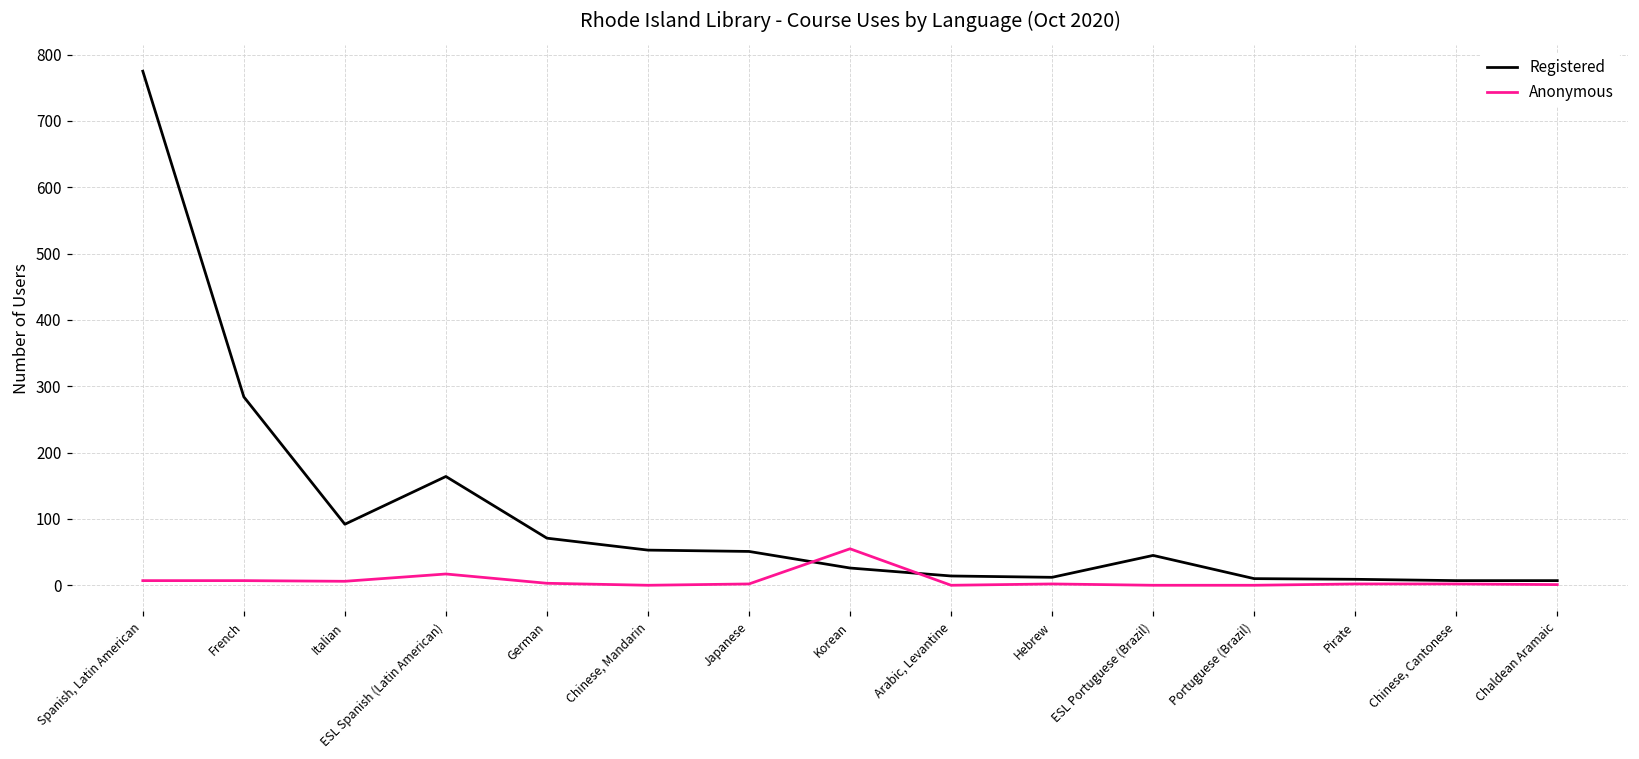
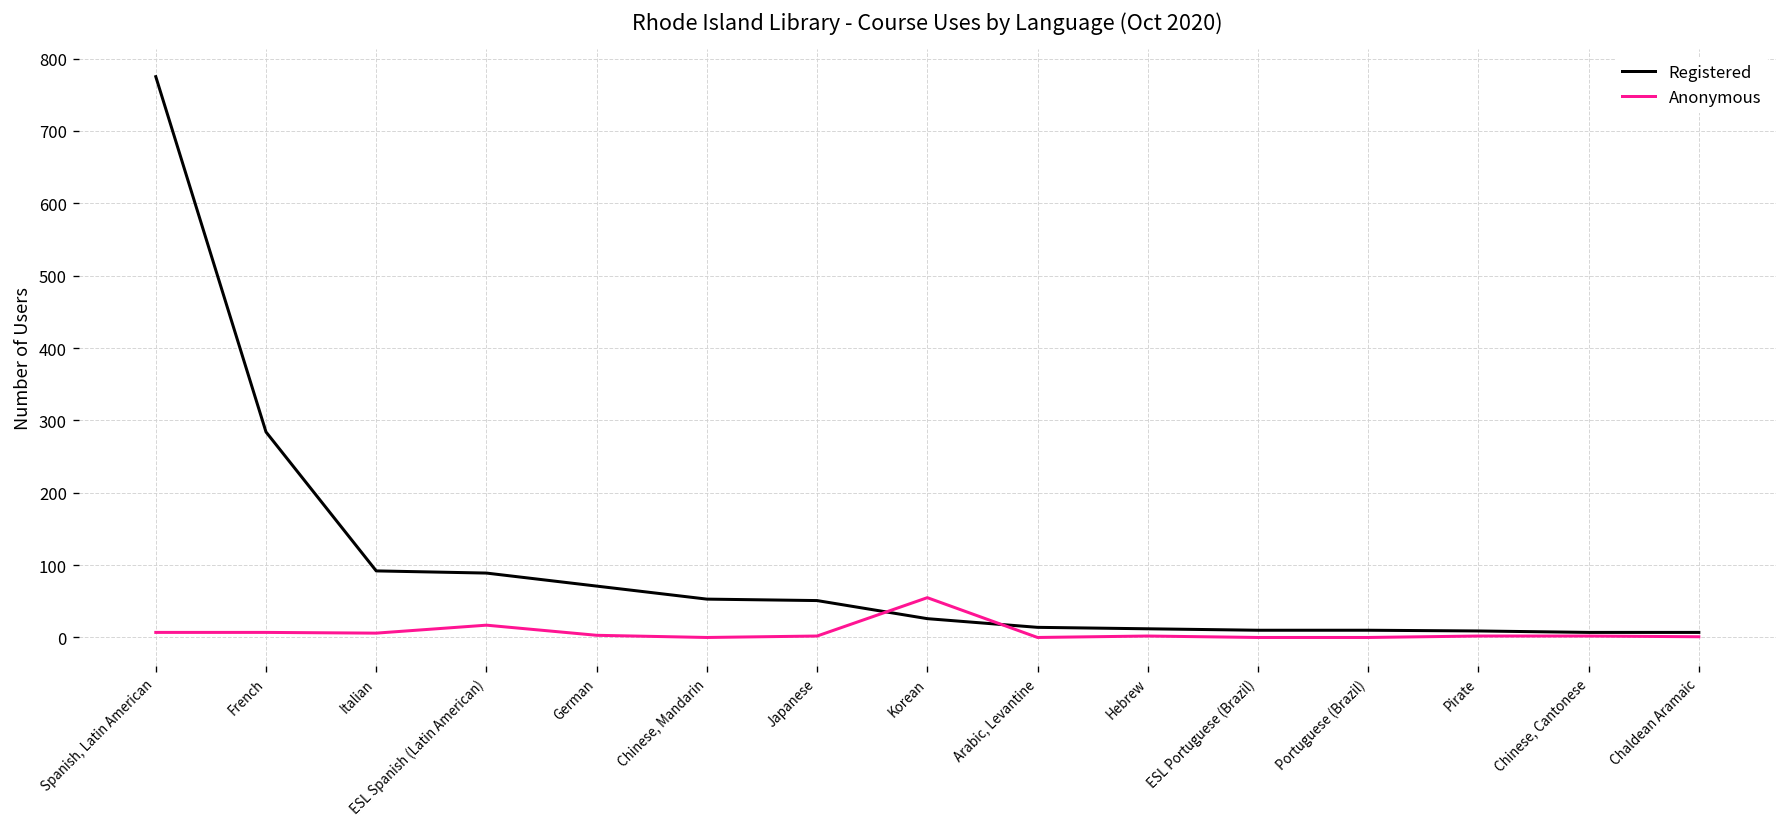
Registered, ESL Spanish (Latin American): 160 -> 90
Registered, ESL Portuguese (Brazil): 50 -> 10
